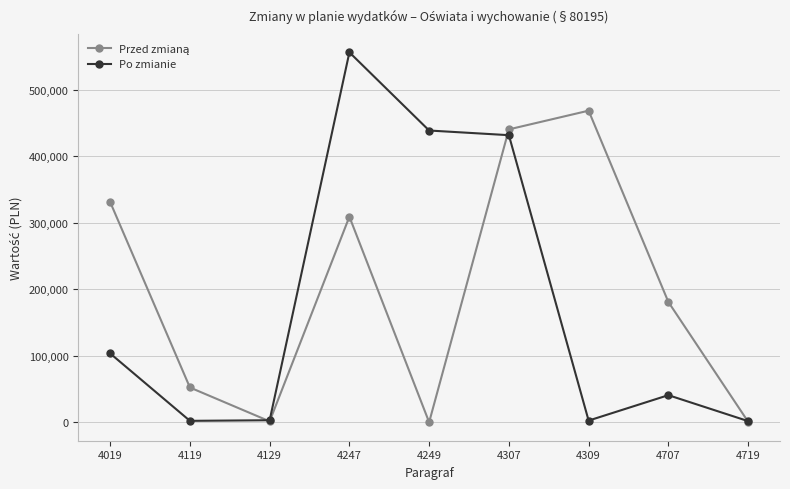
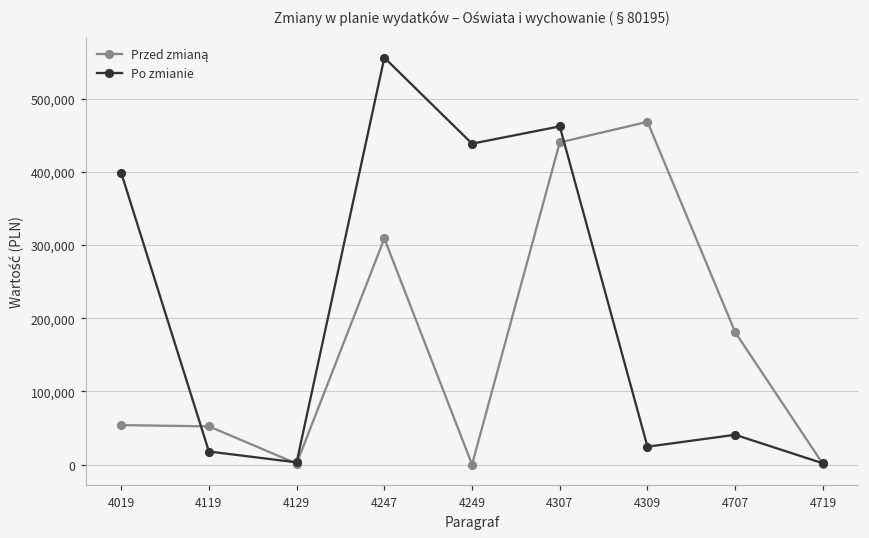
Przed zmianą, 4019: 330,000 -> 50,000
Po zmianie, 4019: 100,000 -> 400,000
Po zmianie, 4119: 0 -> 20,000
Po zmianie, 4307: 430,000 -> 460,000
Po zmianie, 4309: 0 -> 20,000
